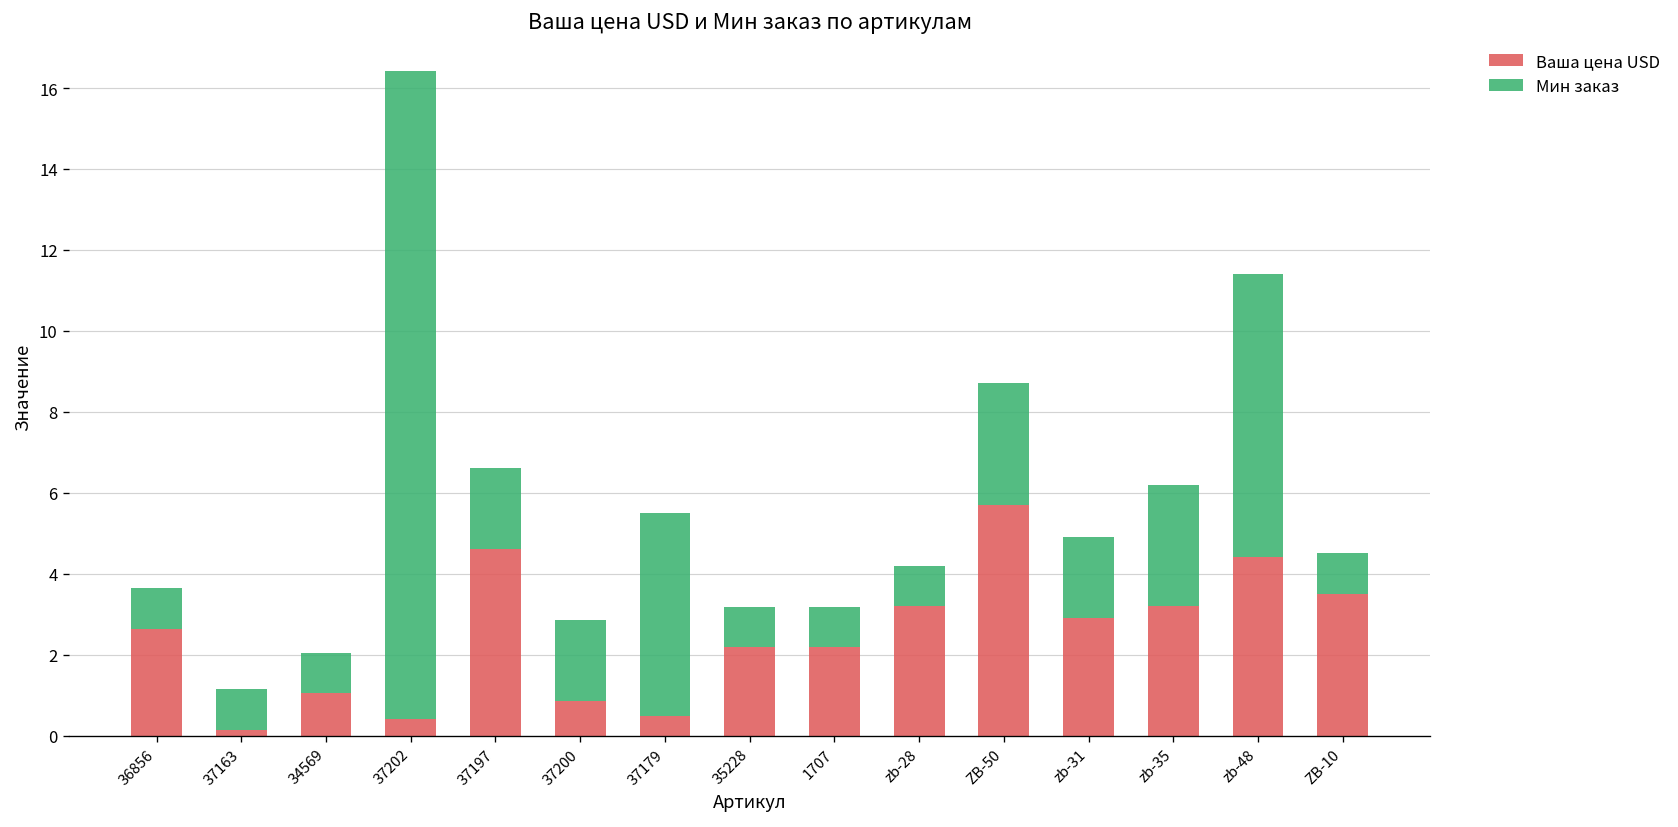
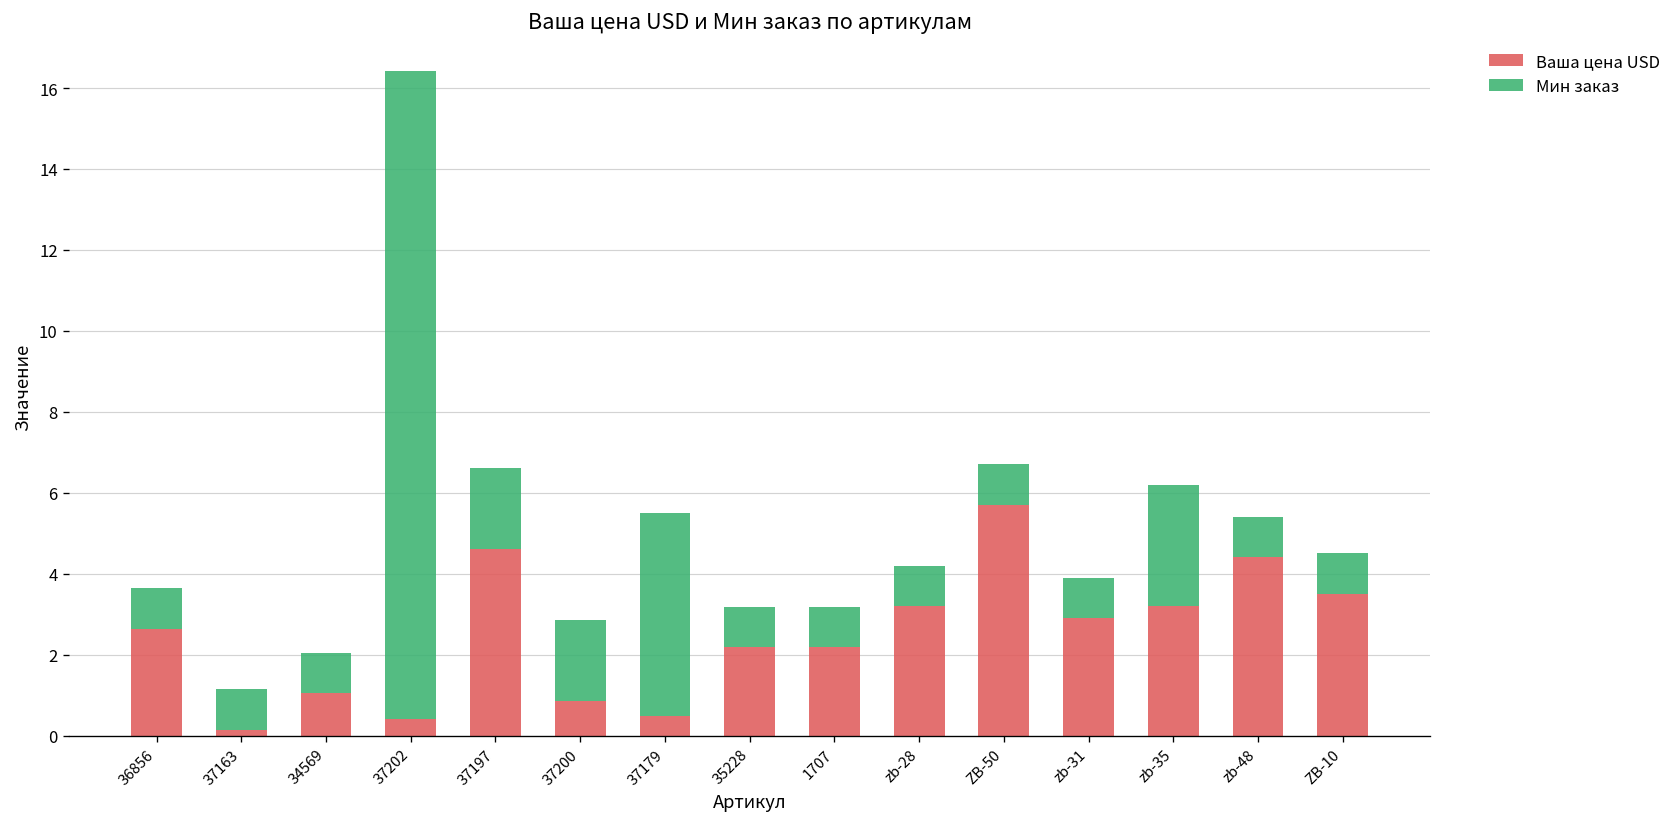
Мин заказ, ZB-50: 3 -> 1
Мин заказ, zb-31: 2 -> 1
Мин заказ, zb-48: 7 -> 1
